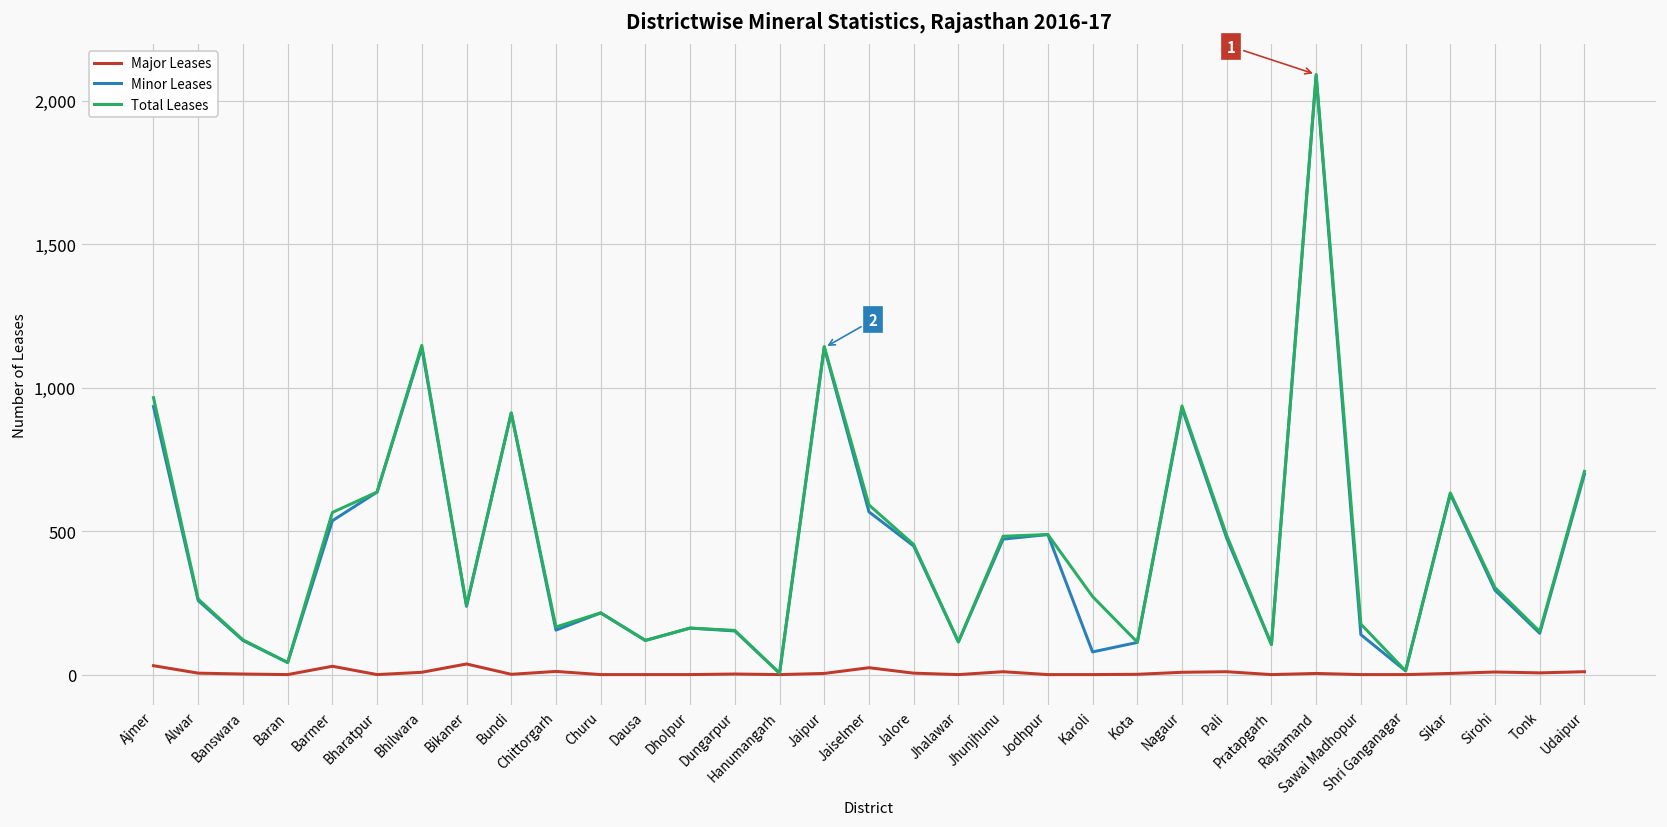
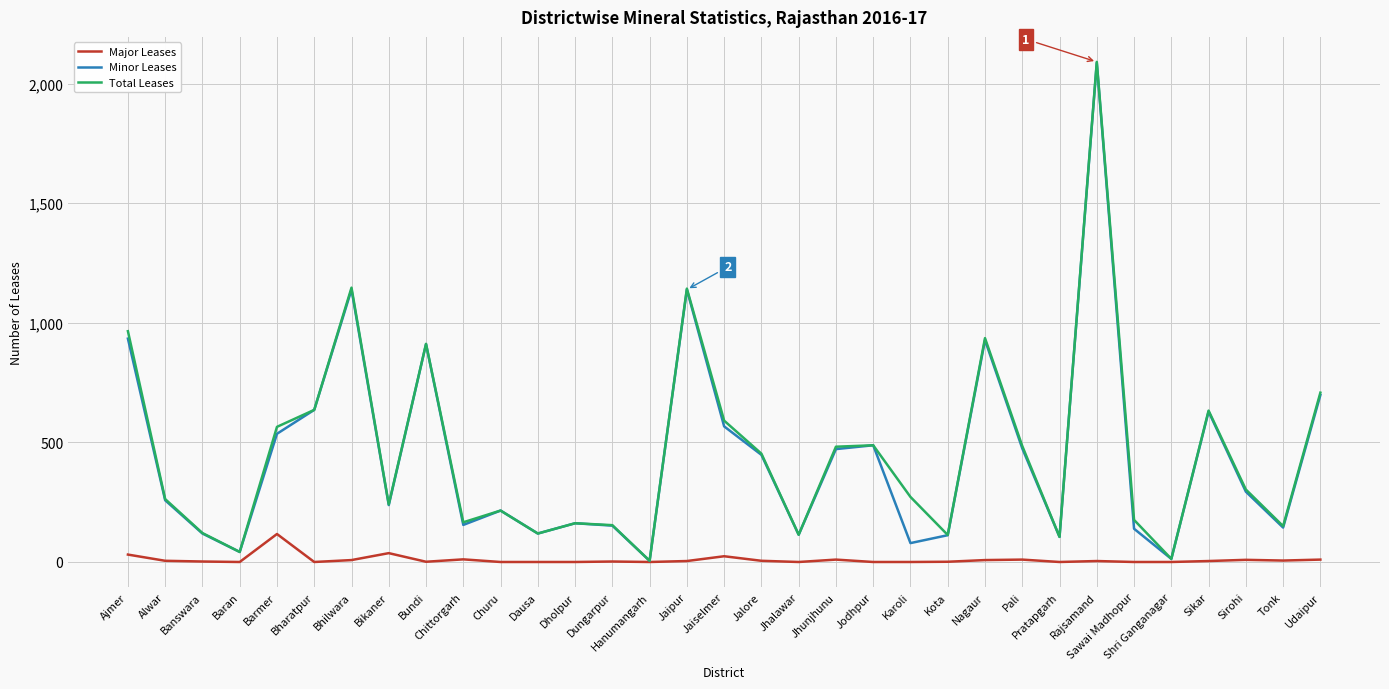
Major Leases, Barmer: 30 -> 120
